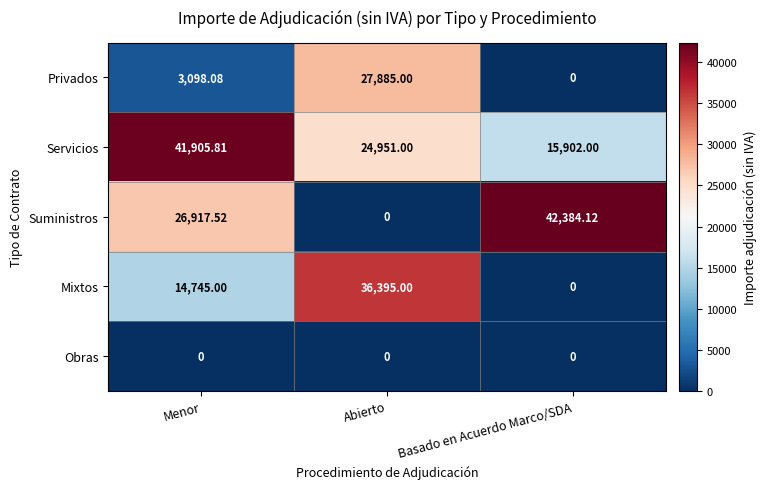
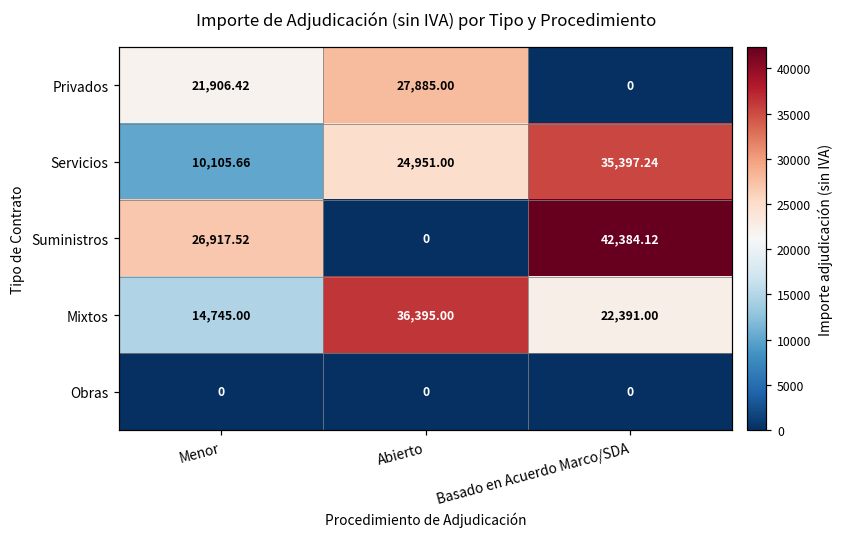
Privados, Menor: 3,098.08 -> 21,906.42
Servicios, Menor: 41,905.81 -> 10,105.66
Servicios, Basado en Acuerdo Marco/SDA: 15,902.00 -> 35,397.24
Mixtos, Basado en Acuerdo Marco/SDA: 0 -> 22,391.00
